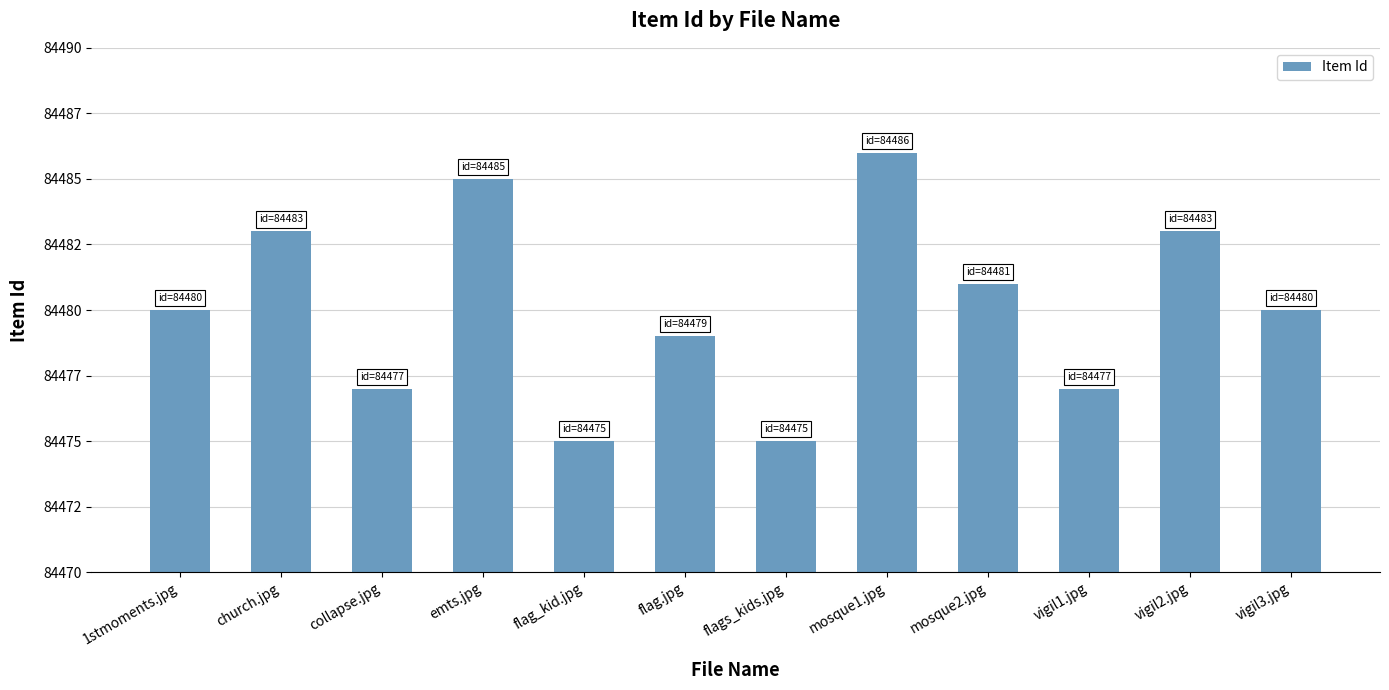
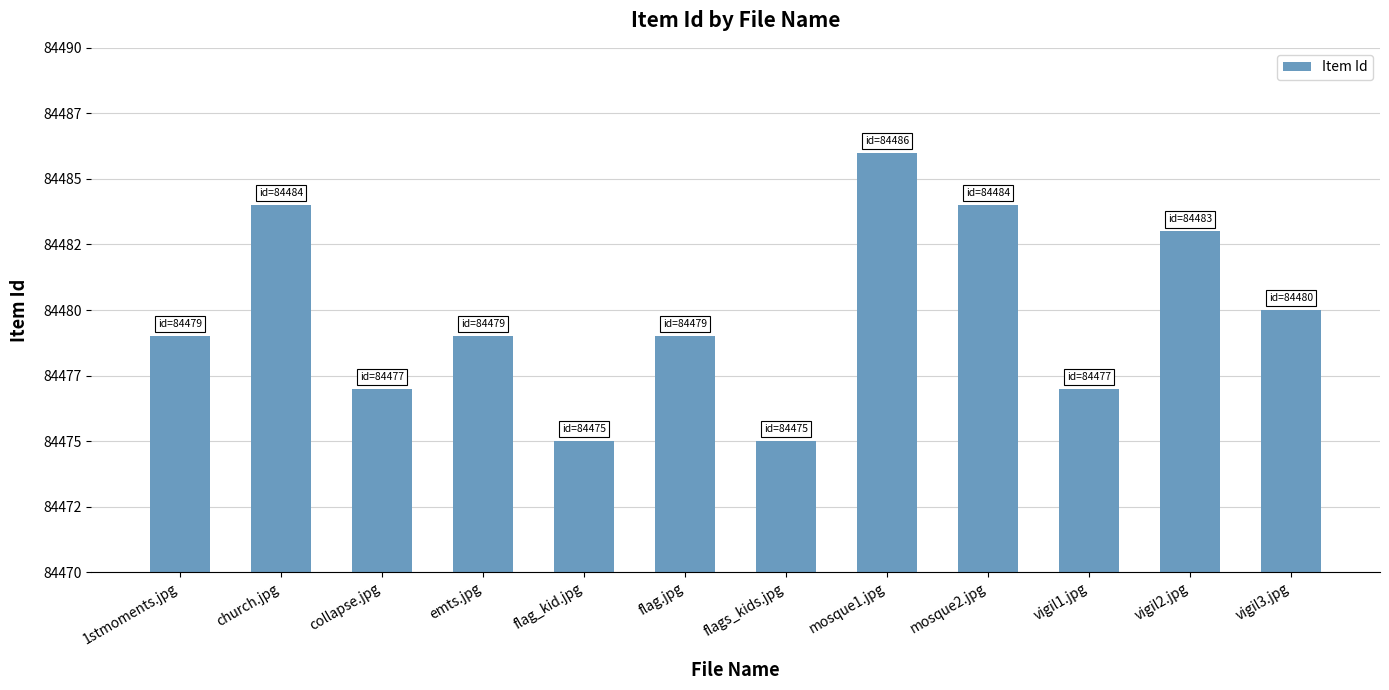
1stmoments.jpg: 84480 -> 84479
church.jpg: 84483 -> 84484
emts.jpg: 84485 -> 84479
mosque2.jpg: 84481 -> 84484
